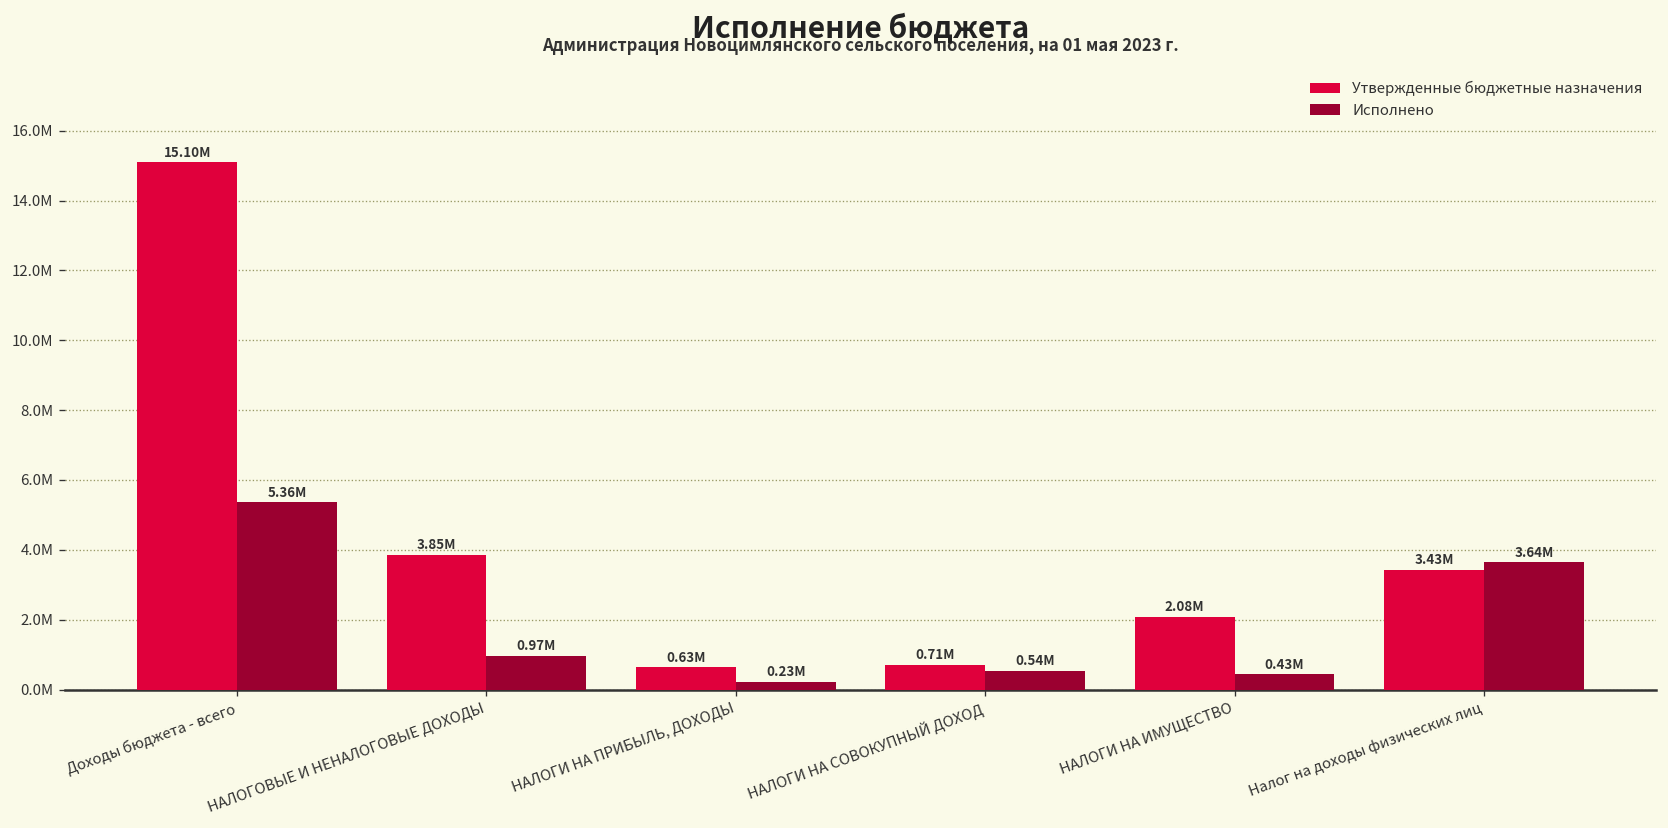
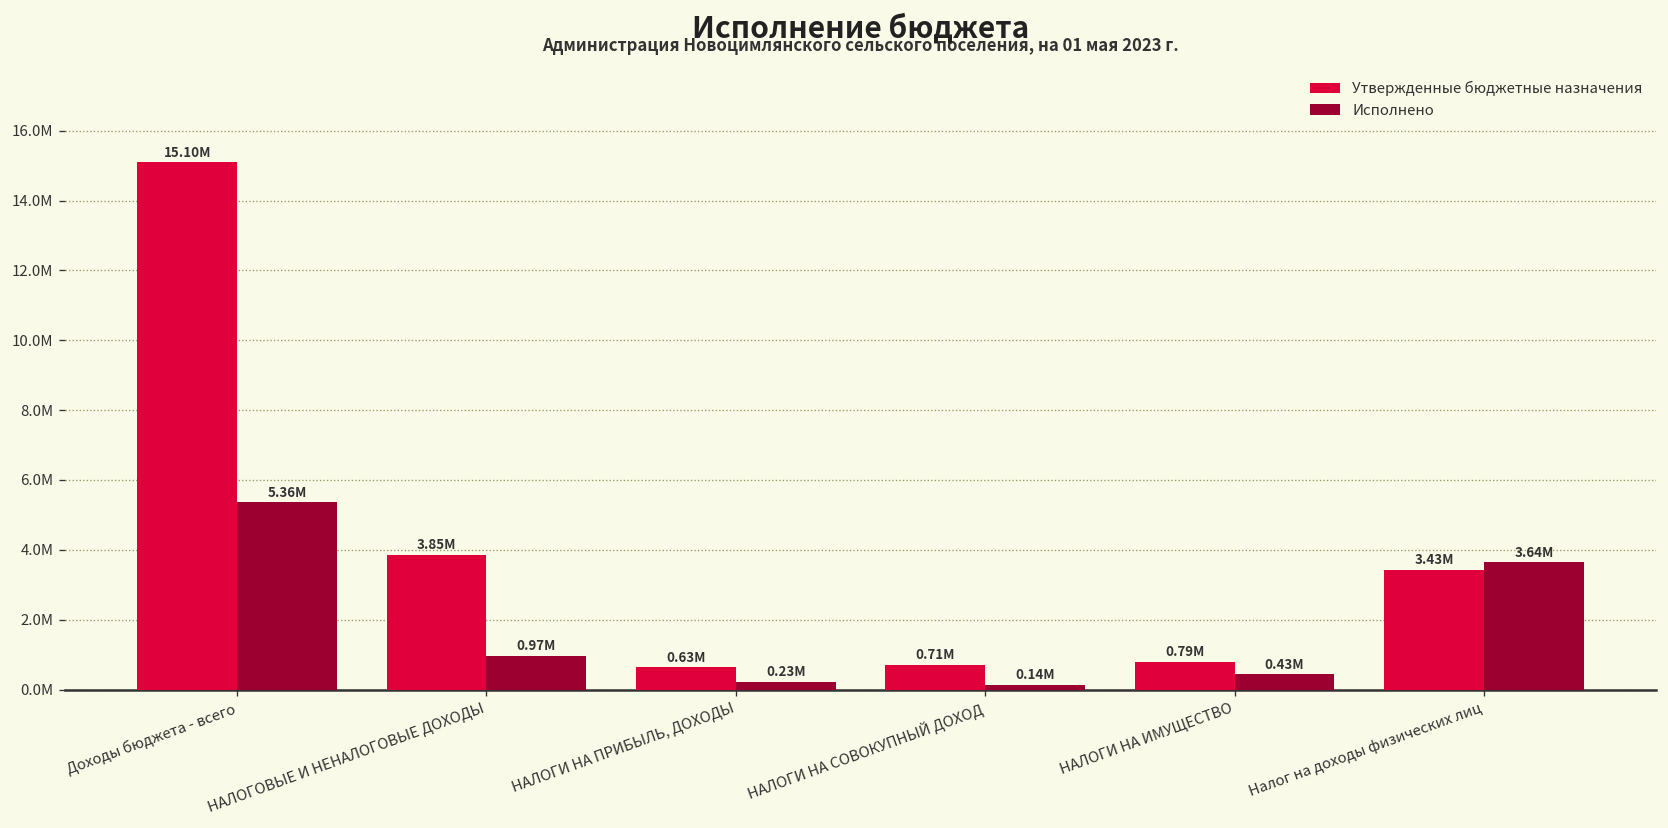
Исполнено, НАЛОГИ НА СОВОКУПНЫЙ ДОХОД: 0.54M -> 0.14M
Утвержденные бюджетные назначения, НАЛОГИ НА ИМУЩЕСТВО: 2.08M -> 0.79M
